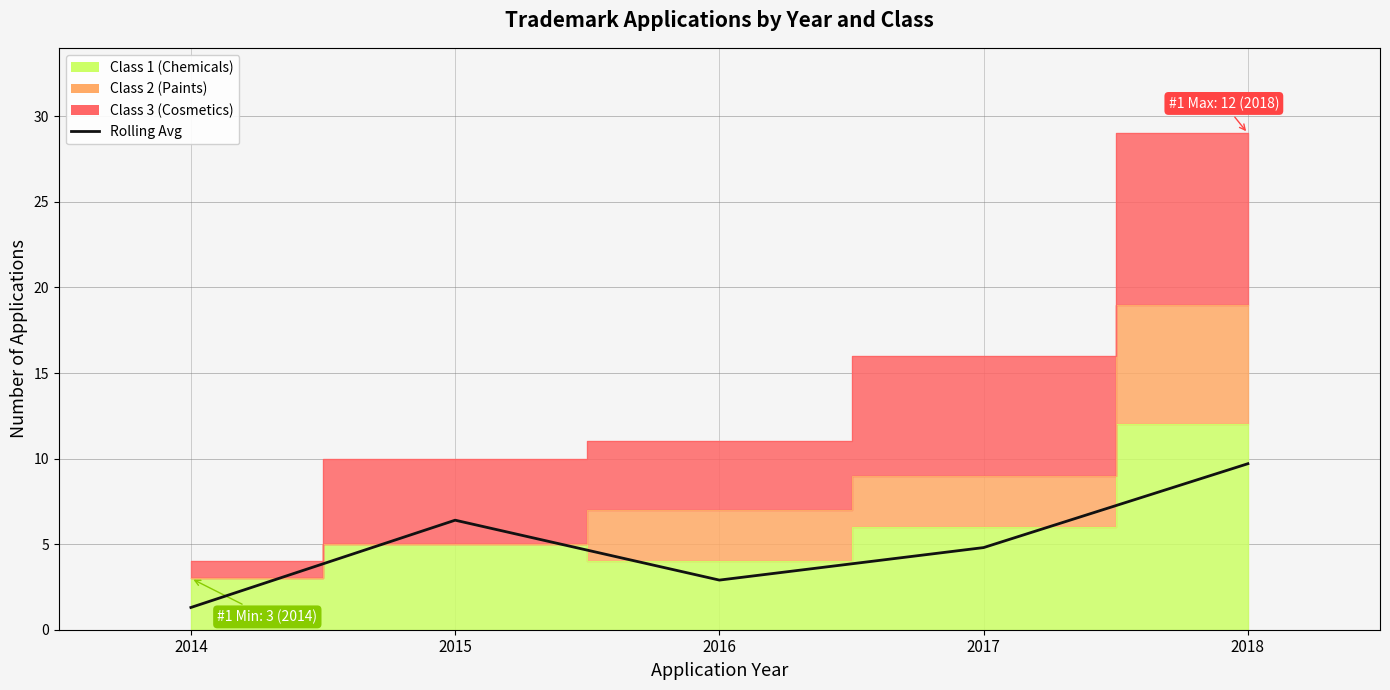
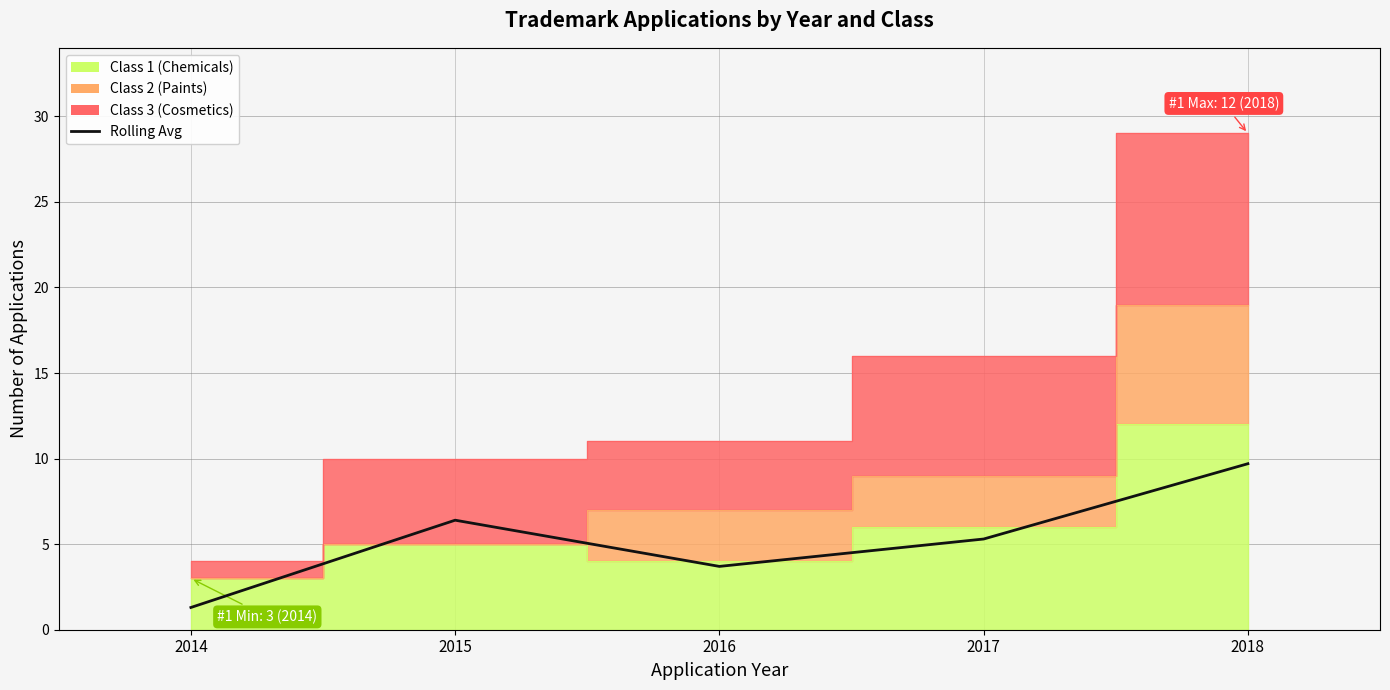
Rolling Avg, 2016: 2.9 -> 3.7
Rolling Avg, 2017: 4.8 -> 5.3
